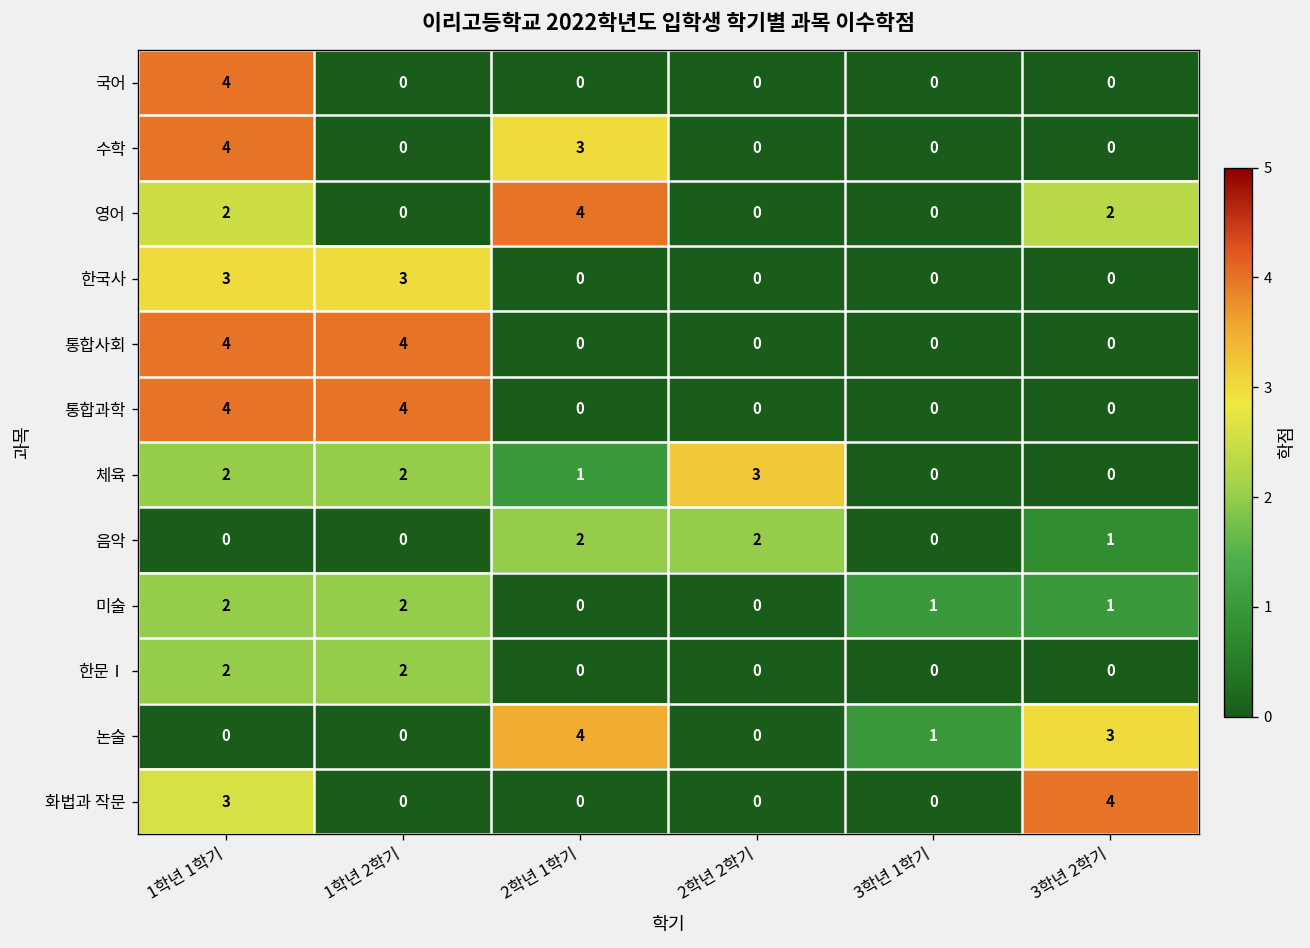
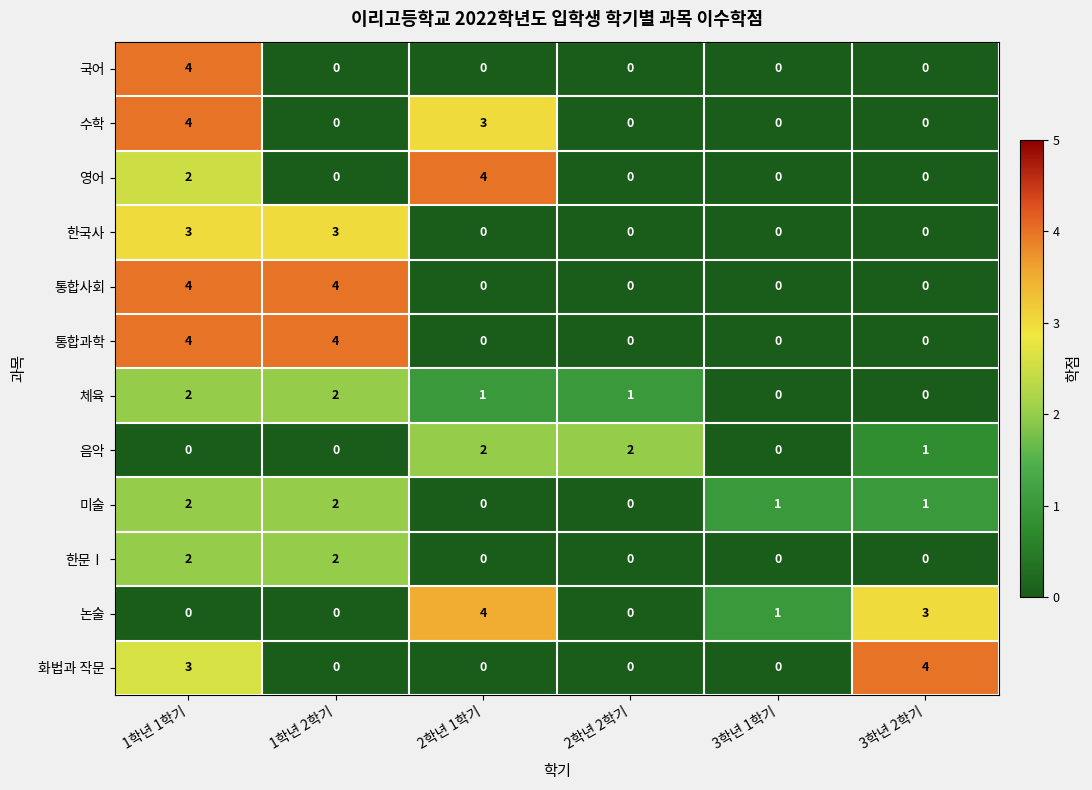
영어, 3학년 2학기: 2 -> 0
체육, 2학년 2학기: 3 -> 1
